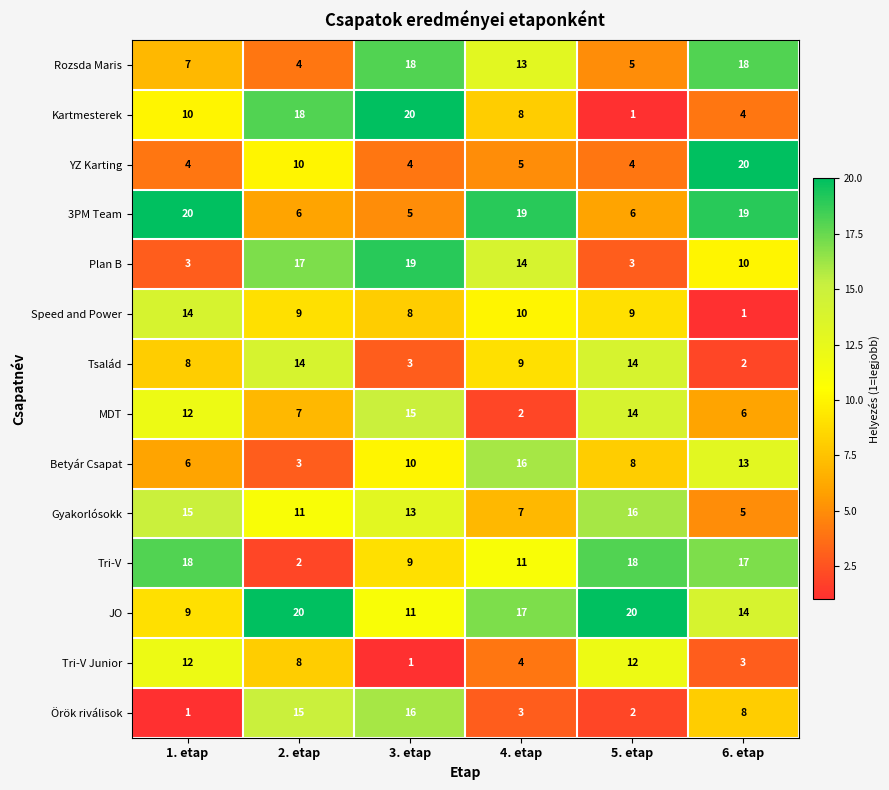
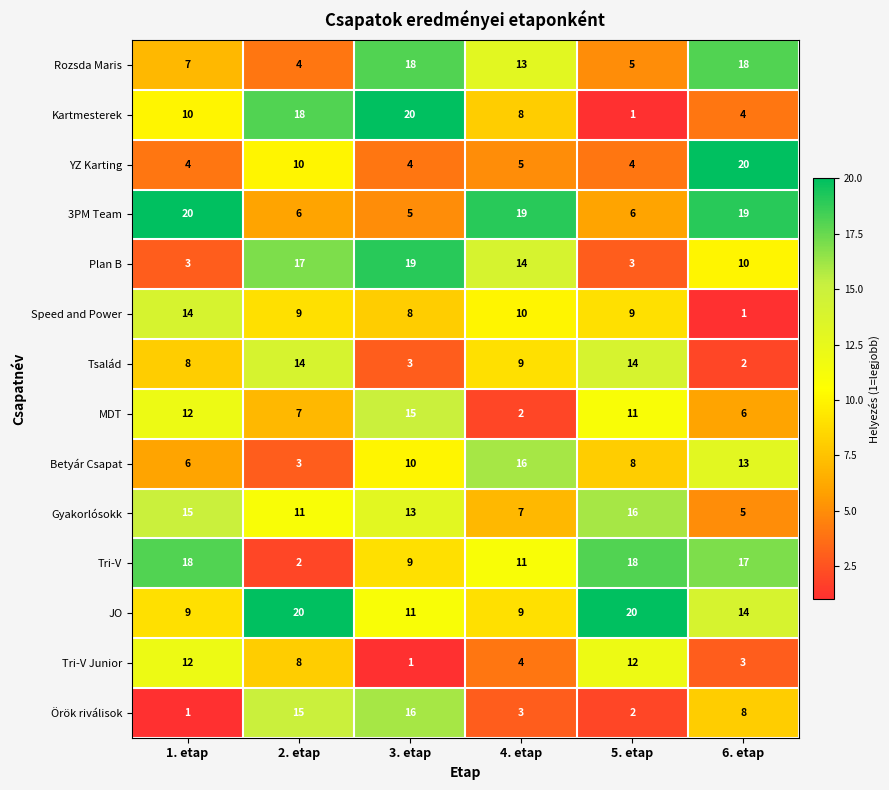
MDT, 5. etap: 14 -> 11
JO, 4. etap: 17 -> 9
